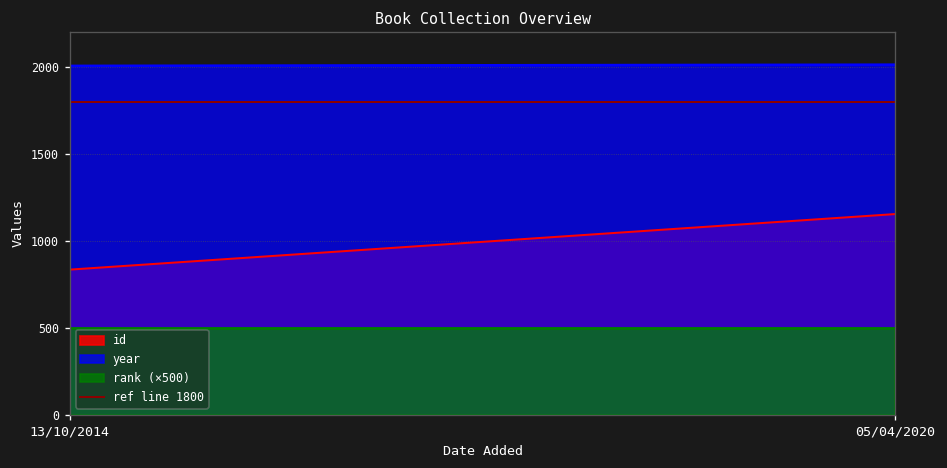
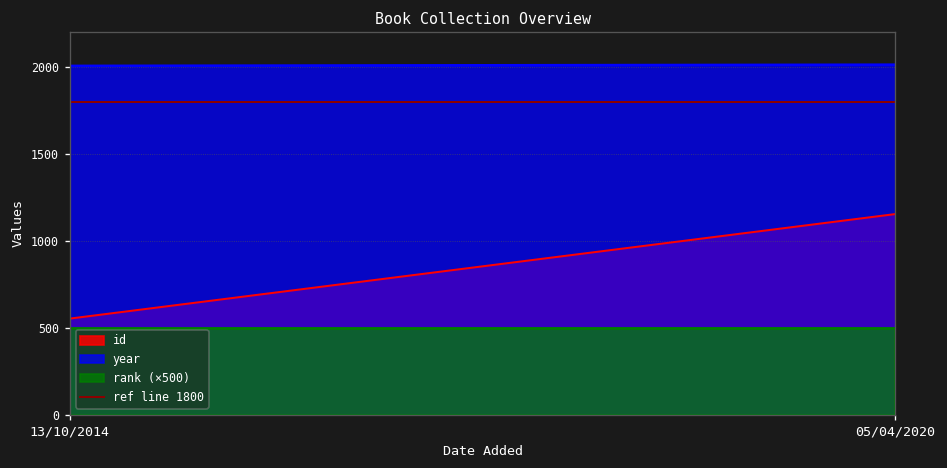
id, 13/10/2014: 830 -> 550
